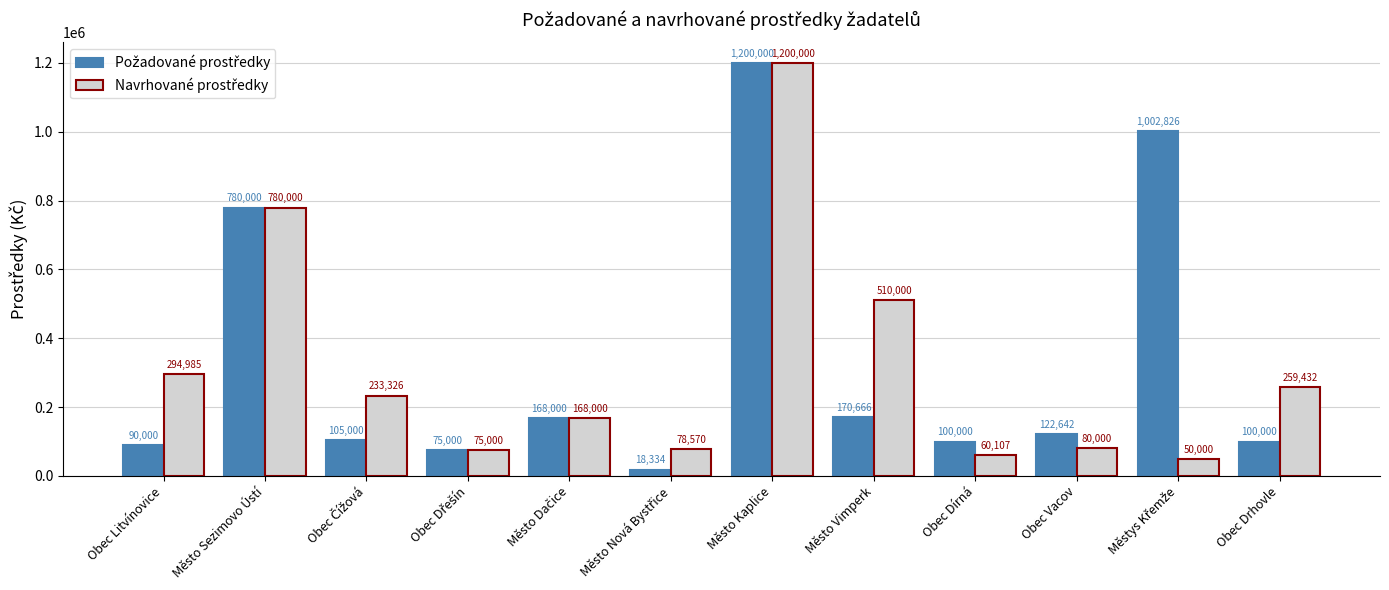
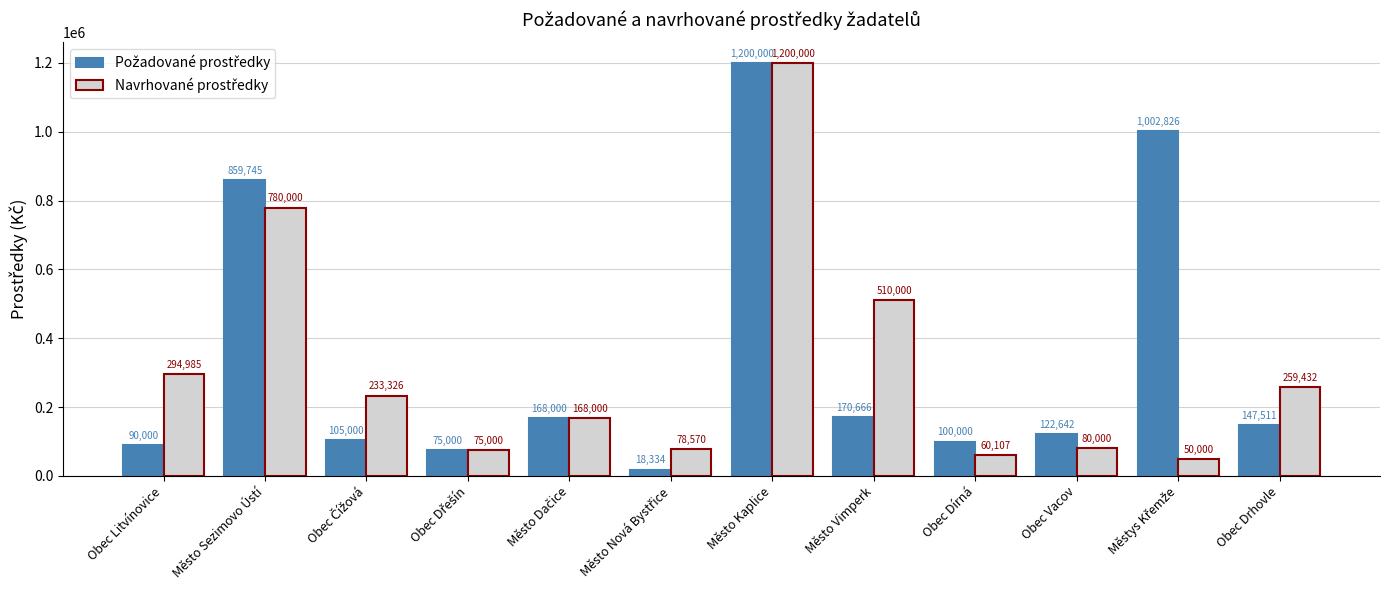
Požadované prostředky, Město Sezimovo Ústí: 780,000 -> 859,745
Požadované prostředky, Obec Drhovle: 100,000 -> 147,511
